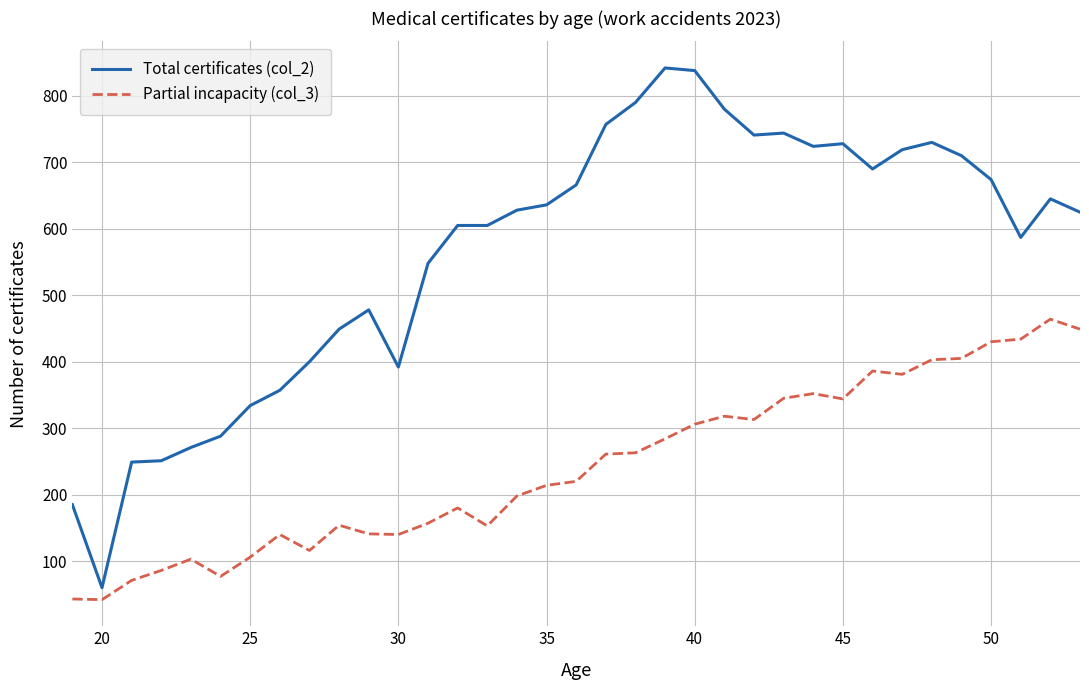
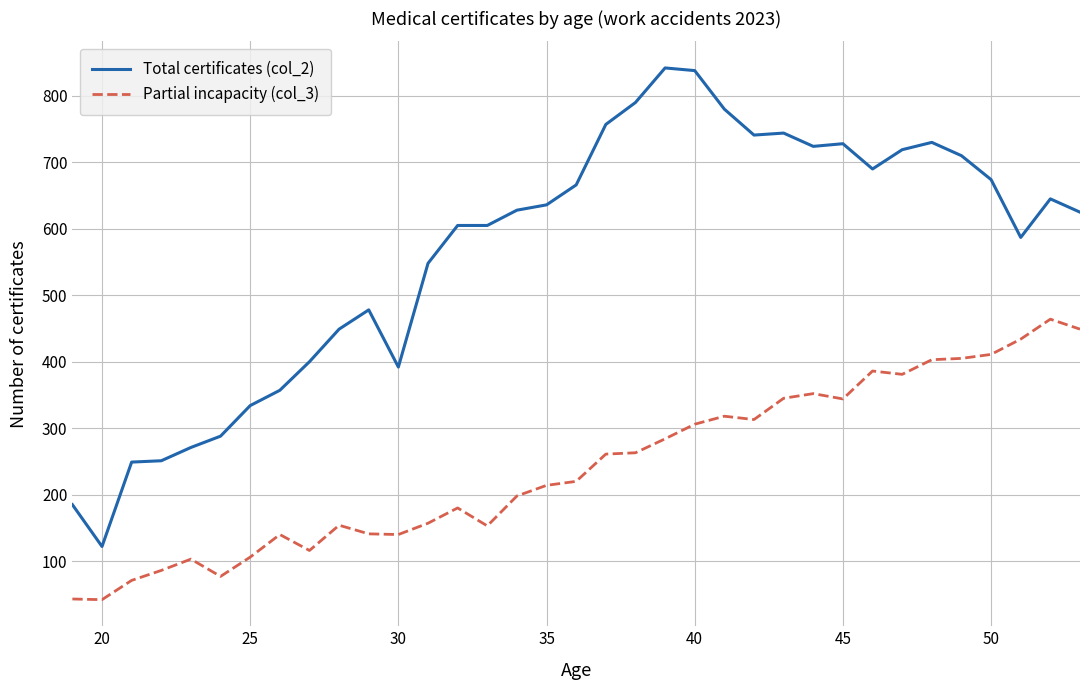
Total certificates (col_2), 20: 60 -> 120
Partial incapacity (col_3), 50: 430 -> 410
